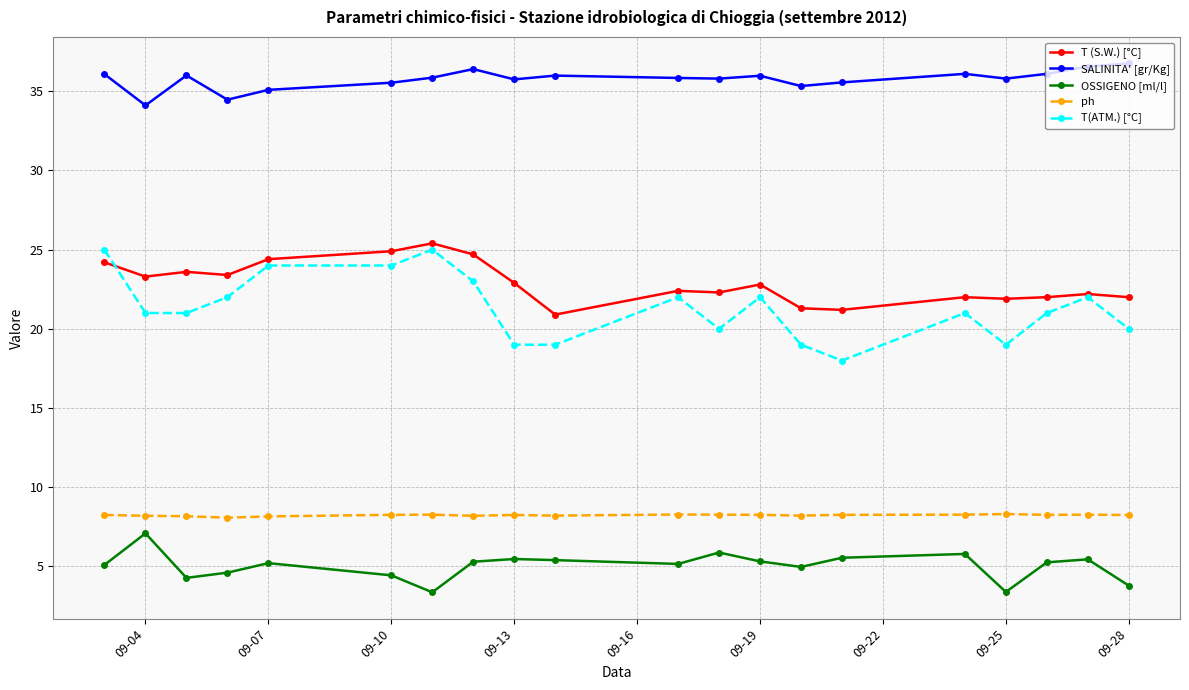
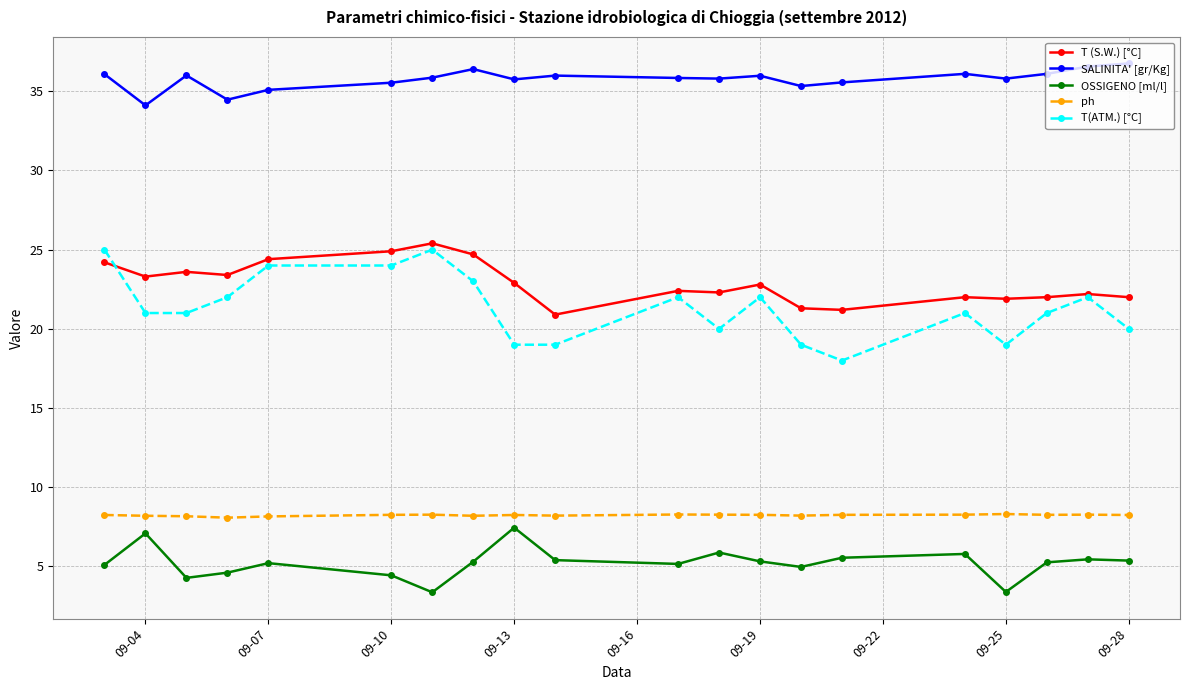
OSSIGENO [ml/l], 09-13: 5.5 -> 7.5
OSSIGENO [ml/l], 09-28: 3.8 -> 5.4
